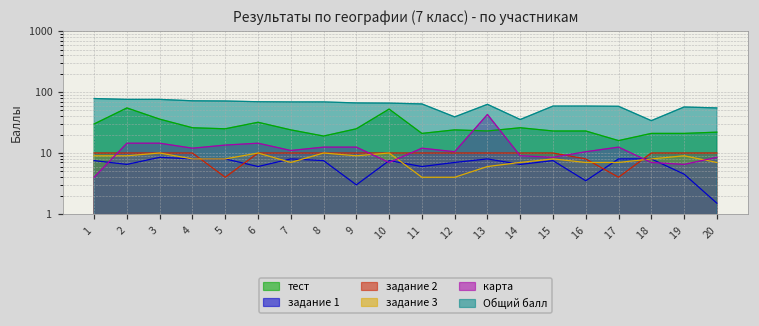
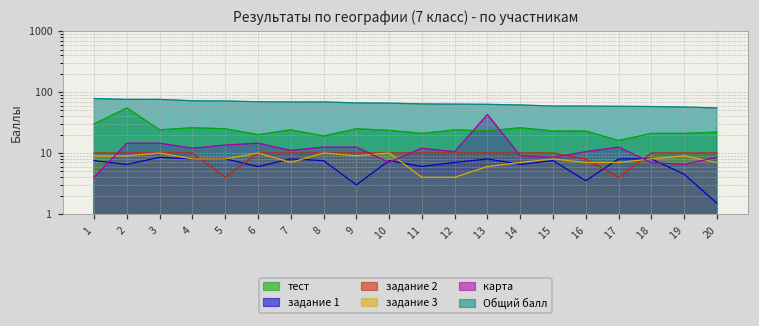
тест, 3: 40 -> 24
тест, 6: 30 -> 20
тест, 10: 50 -> 24
Общий балл, 12: 40 -> 60
Общий балл, 14: 40 -> 60
Общий балл, 18: 30 -> 60
